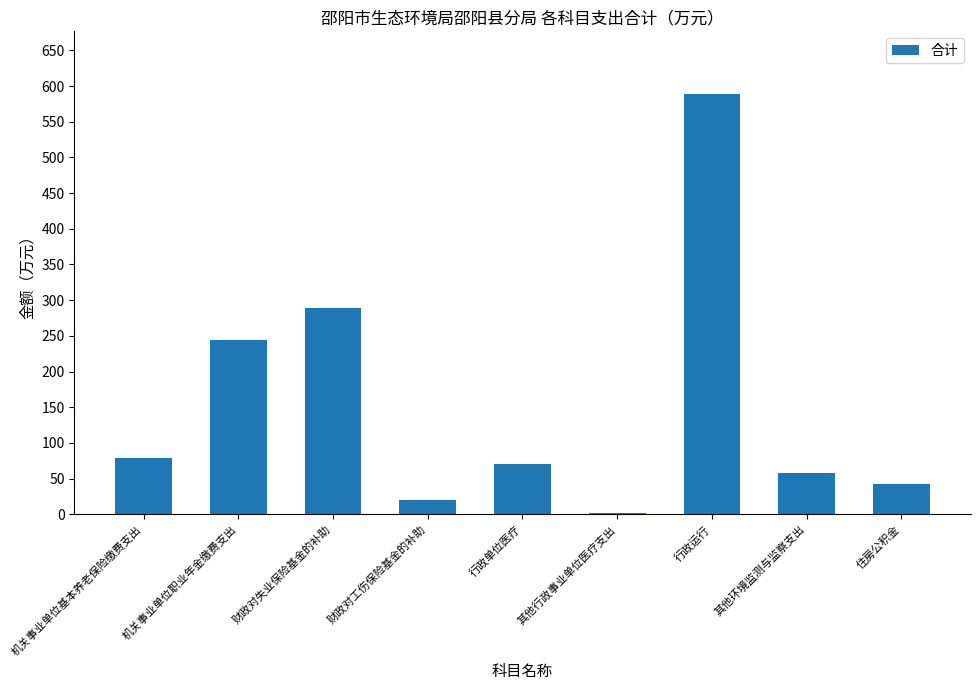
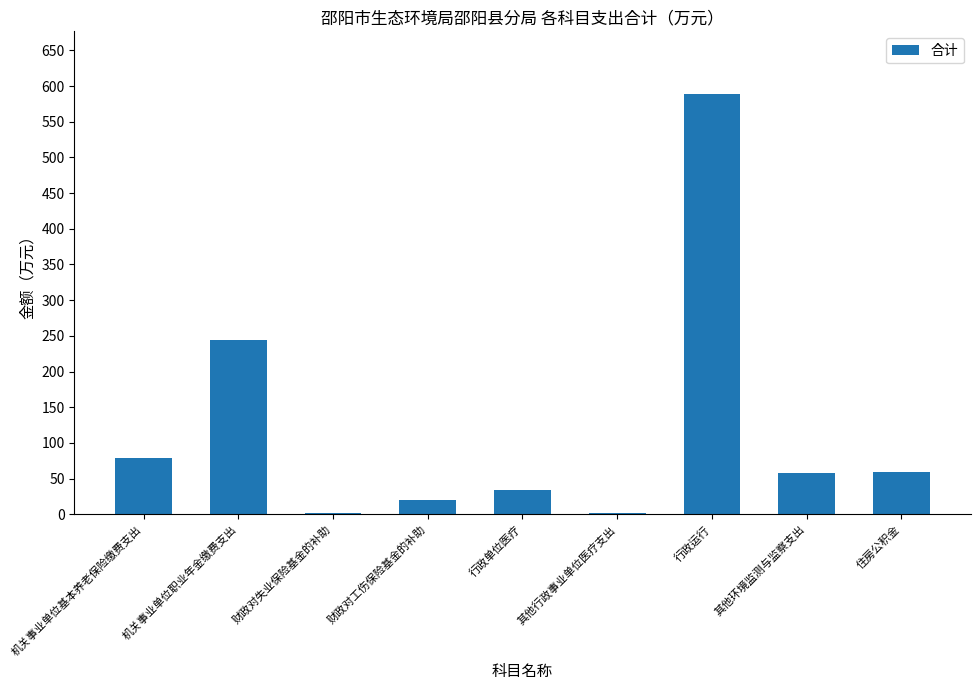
财政对失业保险基金的补助: 290 -> 0
行政单位医疗: 70 -> 30
住房公积金: 40 -> 60
